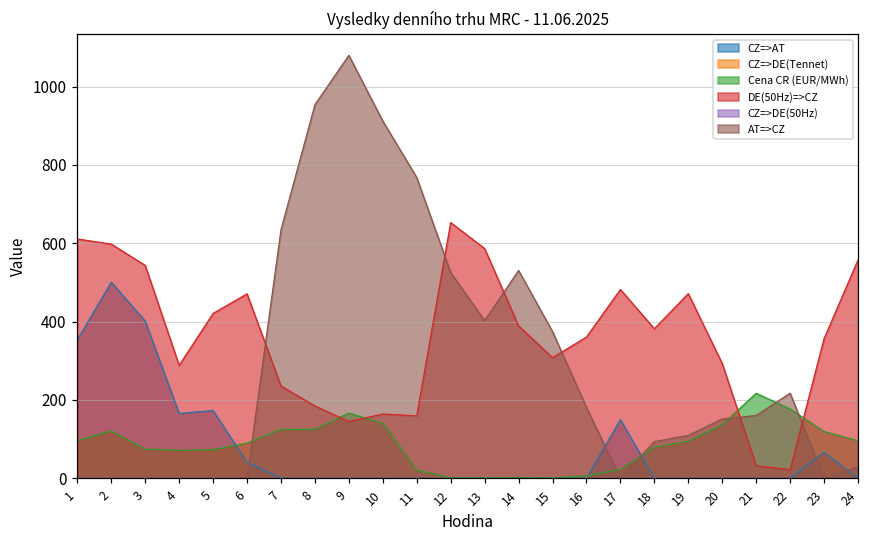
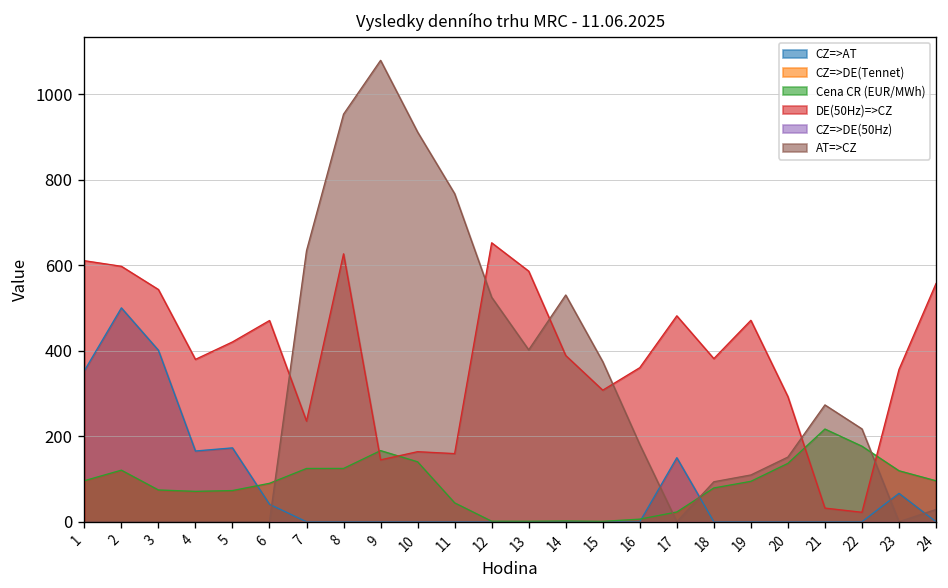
DE(50Hz)=>CZ, 4: 290 -> 380
DE(50Hz)=>CZ, 8: 180 -> 630
Cena CR (EUR/MWh), 11: 20 -> 40
AT=>CZ, 21: 160 -> 270
